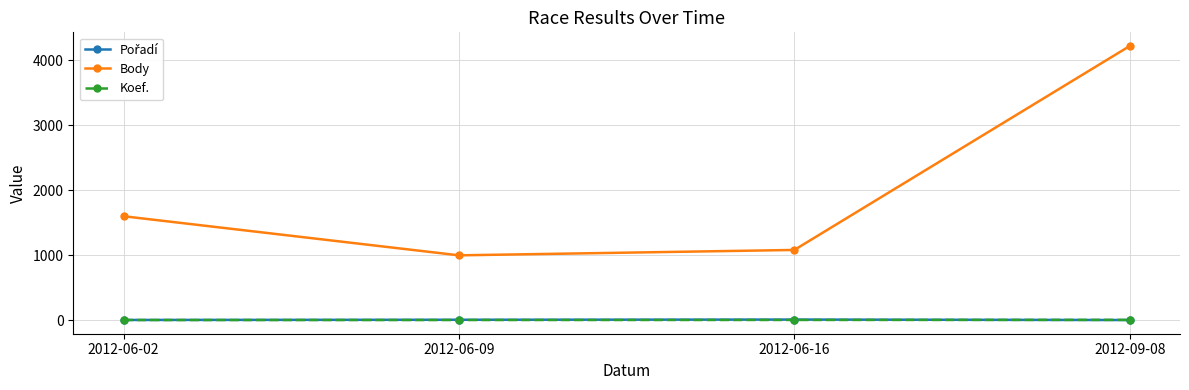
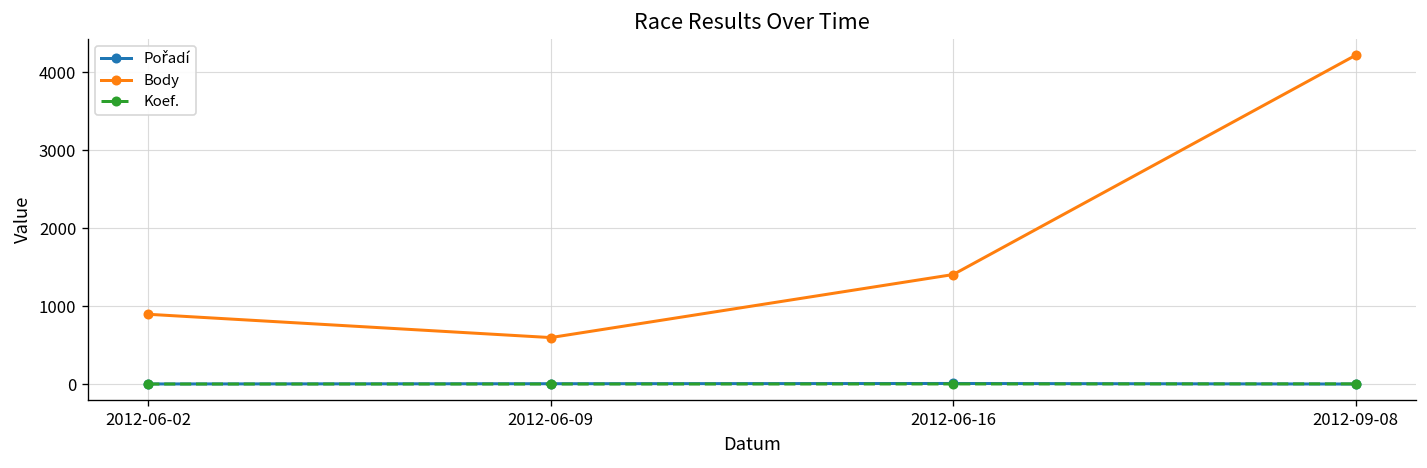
Body, 2012-06-02: 1600 -> 900
Body, 2012-06-09: 1000 -> 600
Body, 2012-06-16: 1100 -> 1400
